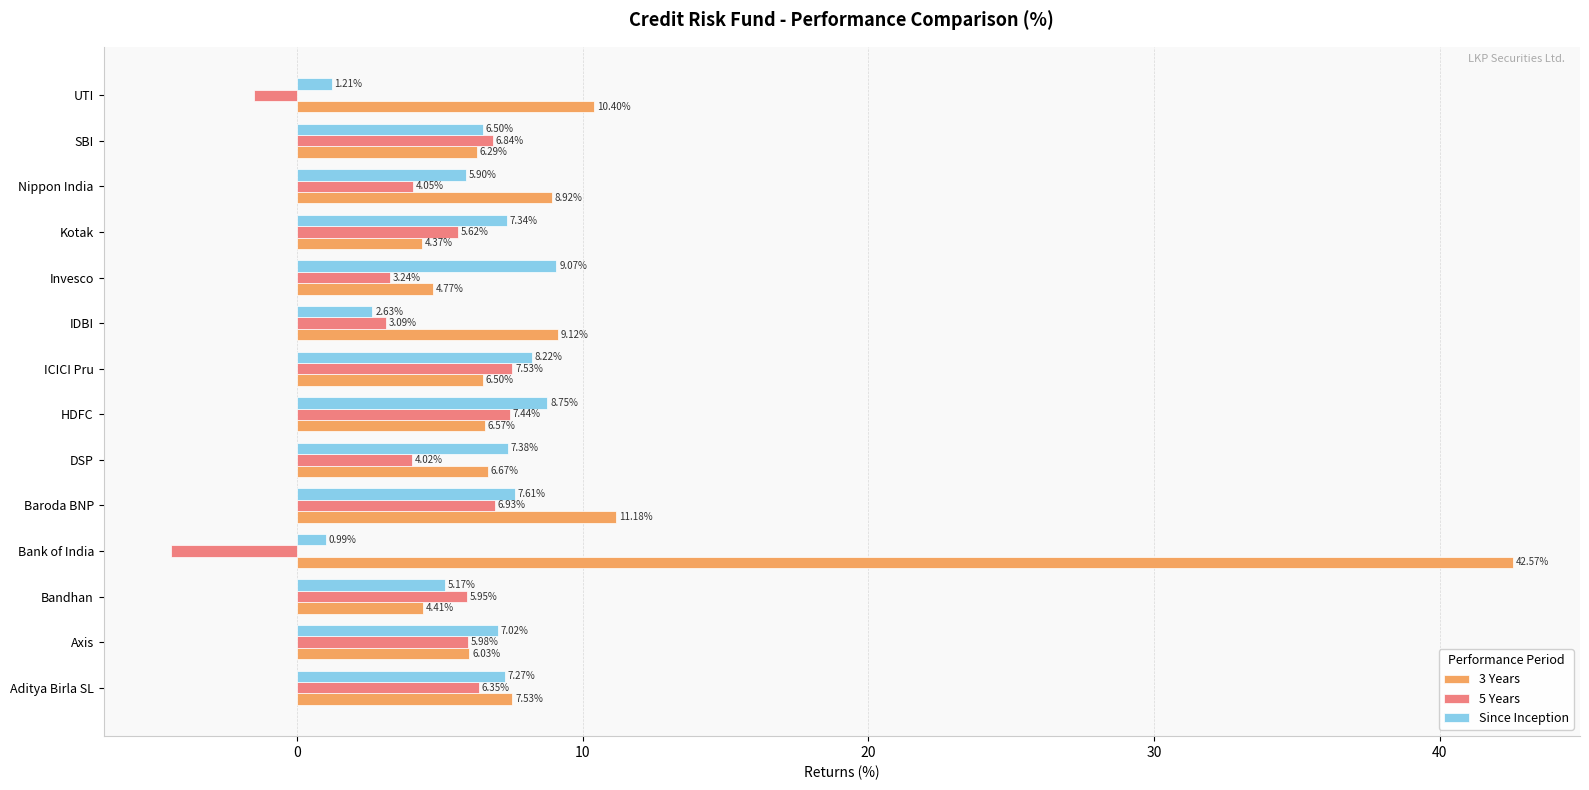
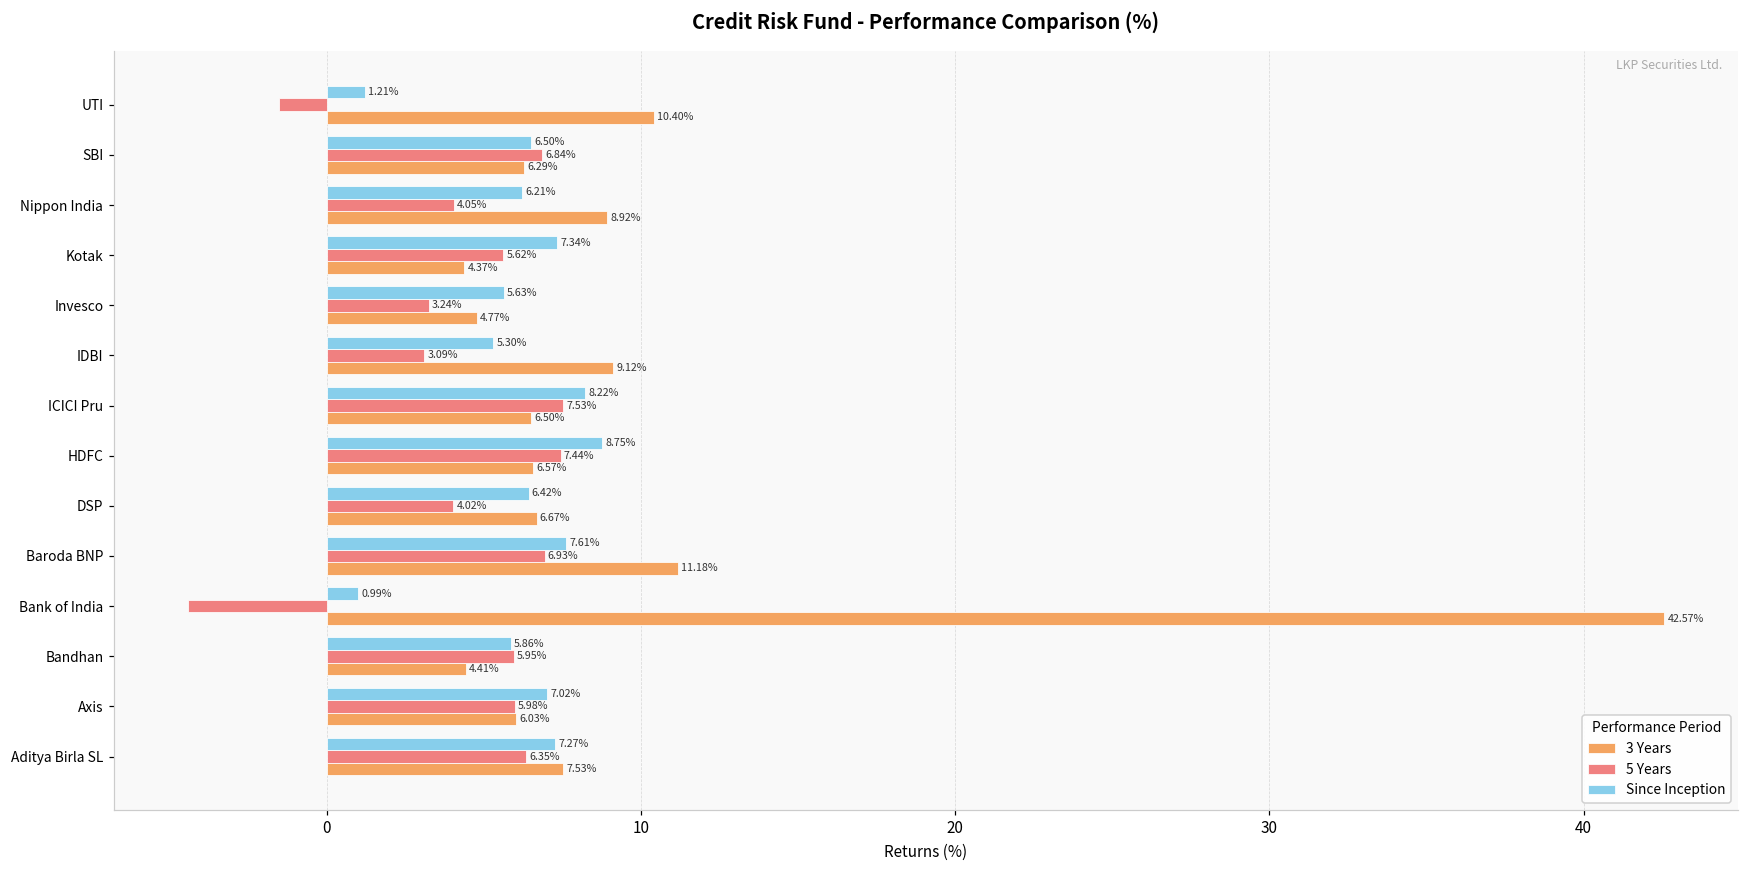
Since Inception, Nippon India: 5.90% -> 6.21%
Since Inception, Invesco: 9.07% -> 5.63%
Since Inception, IDBI: 2.63% -> 5.30%
Since Inception, DSP: 7.38% -> 6.42%
Since Inception, Bandhan: 5.17% -> 5.86%
